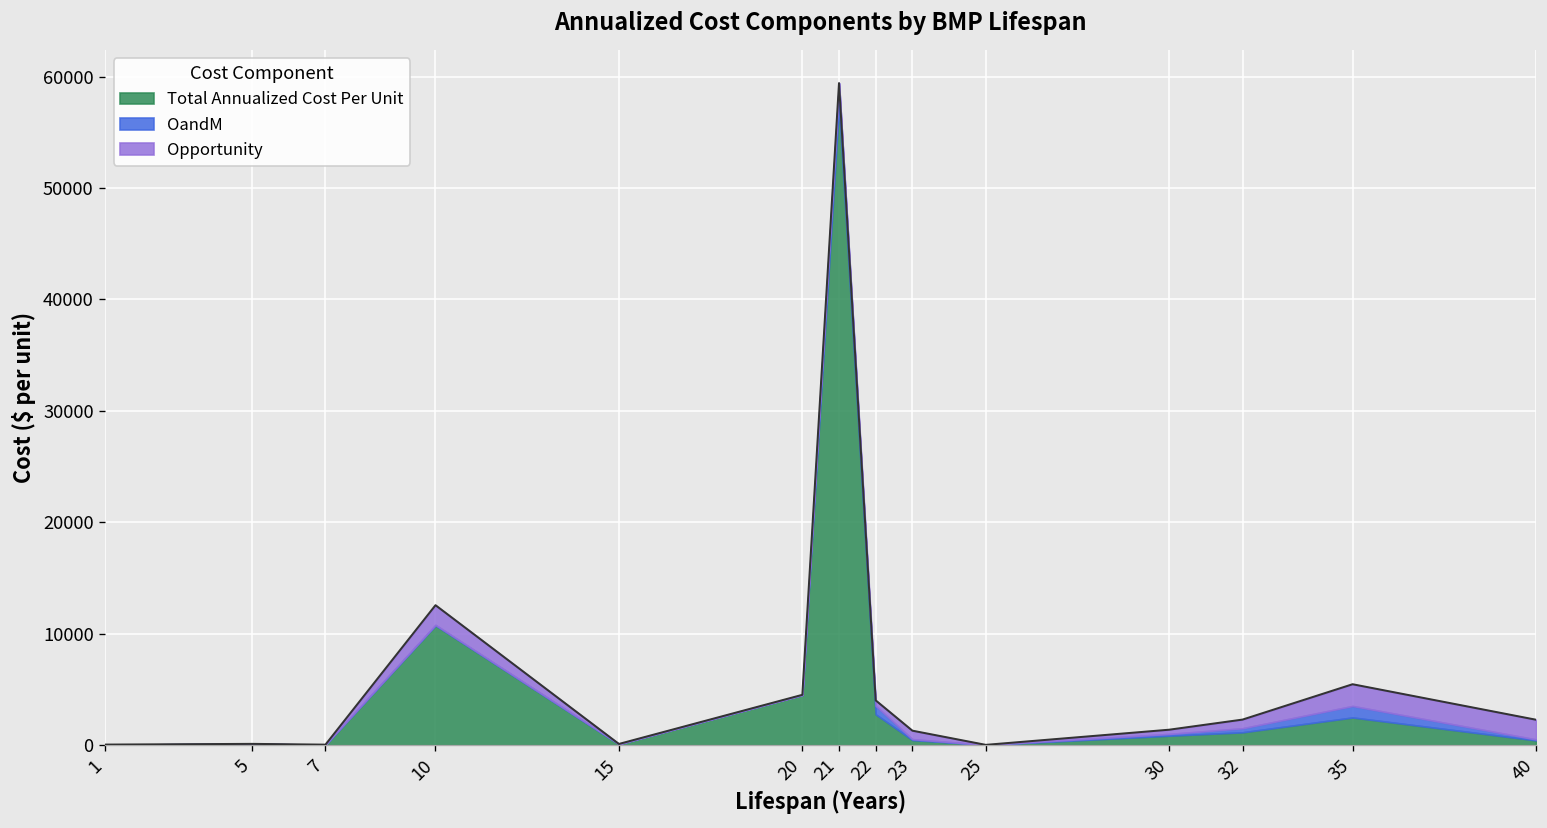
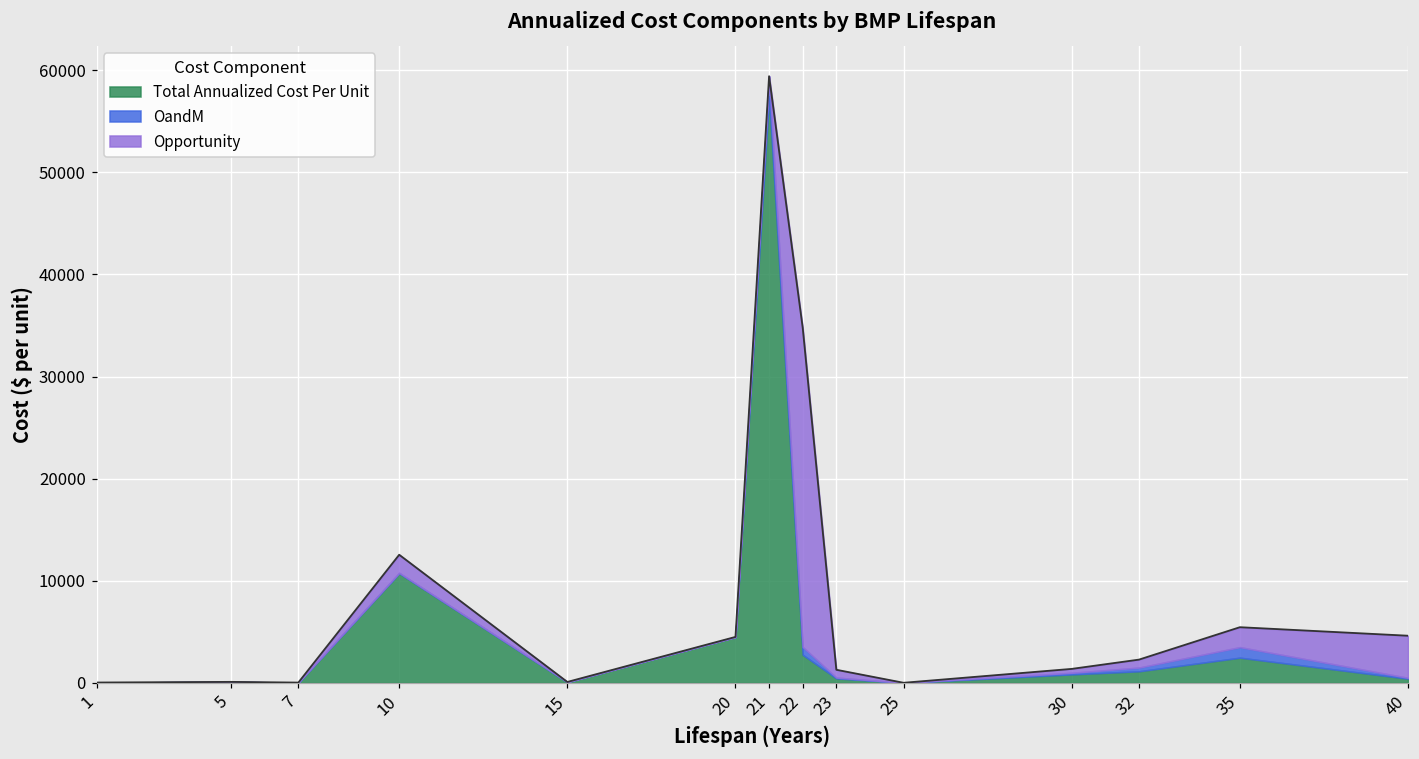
Opportunity, 22: 0 -> 31000
Opportunity, 40: 2000 -> 4000
